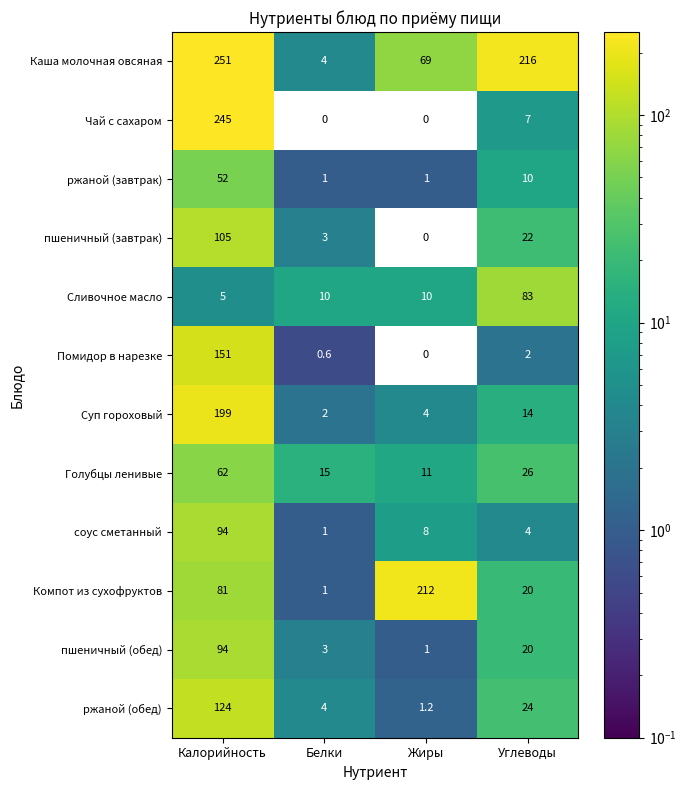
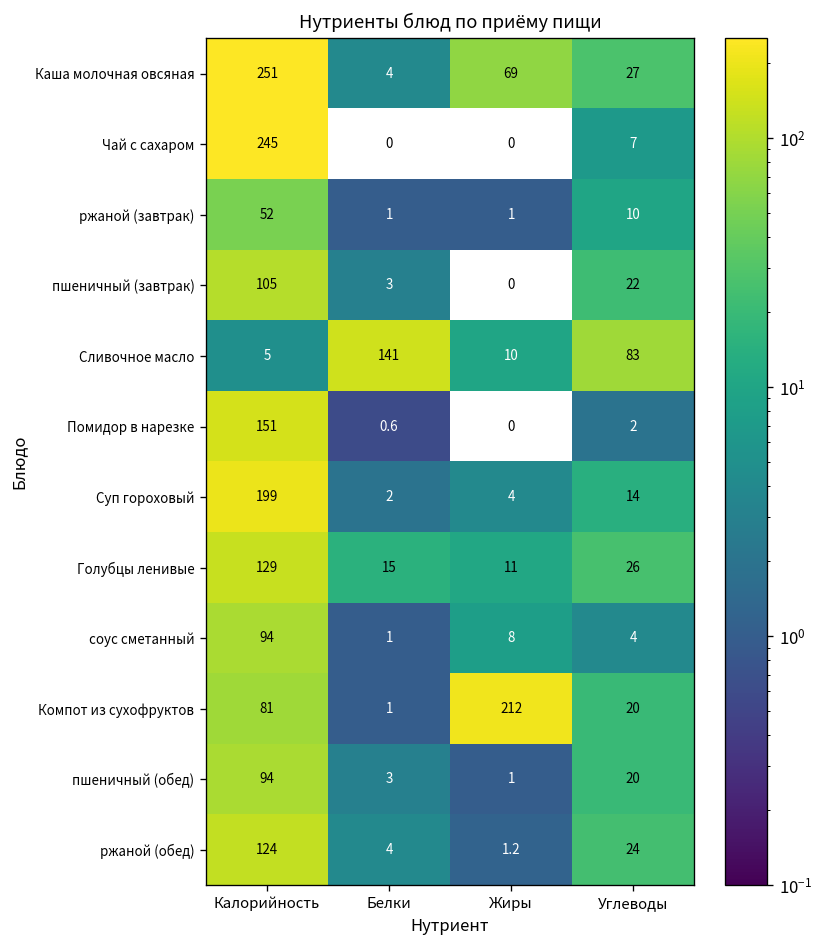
Каша молочная овсяная, Углеводы: 216 -> 27
Сливочное масло, Белки: 10 -> 141
Голубцы ленивые, Калорийность: 62 -> 129
